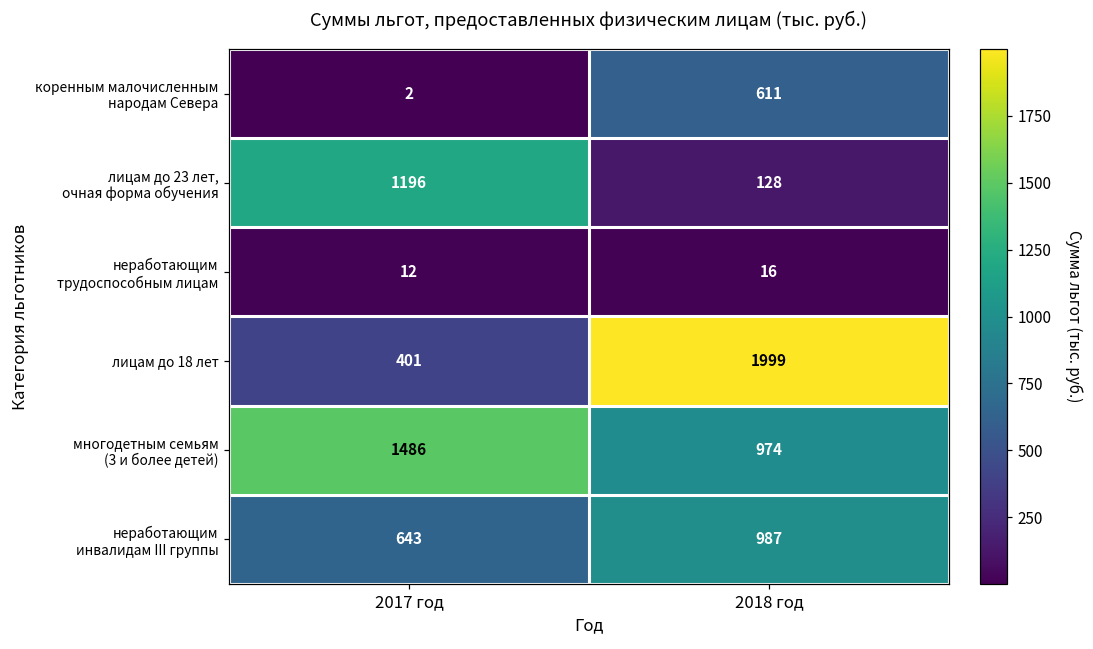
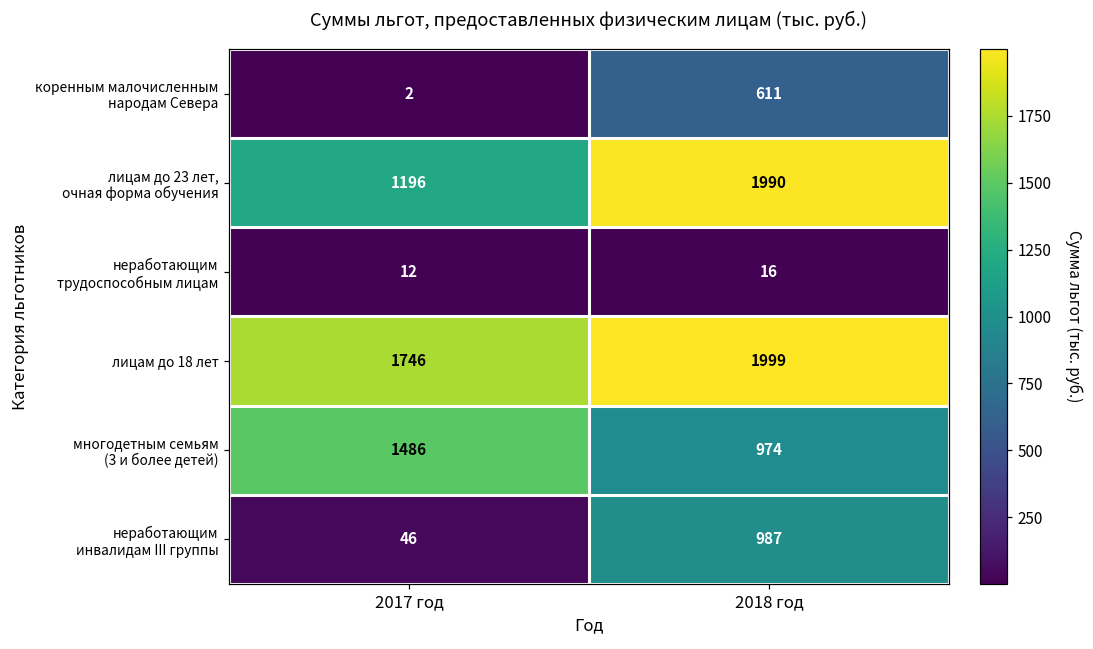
лицам до 23 лет, очная форма обучения, 2018 год: 128 -> 1990
лицам до 18 лет, 2017 год: 401 -> 1746
неработающим инвалидам III группы, 2017 год: 643 -> 46
